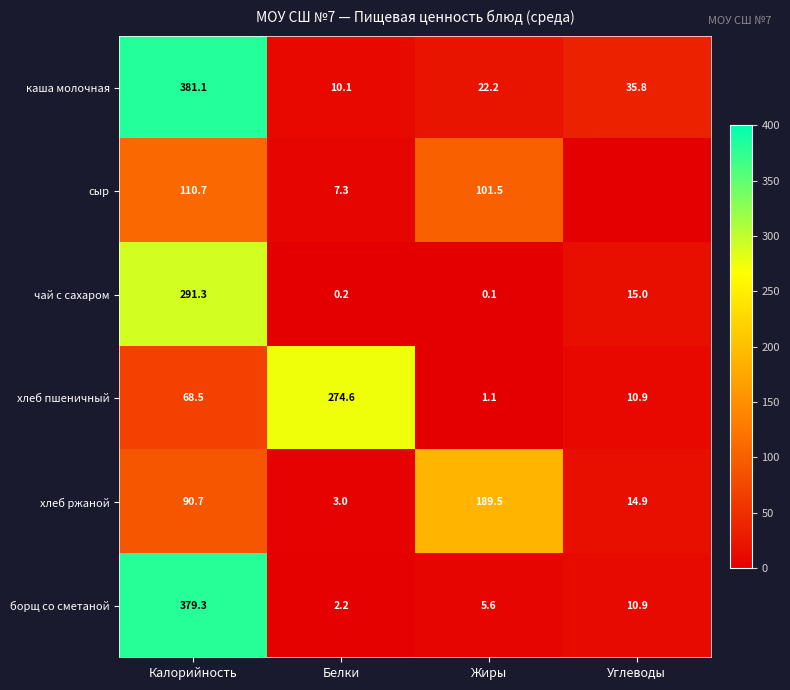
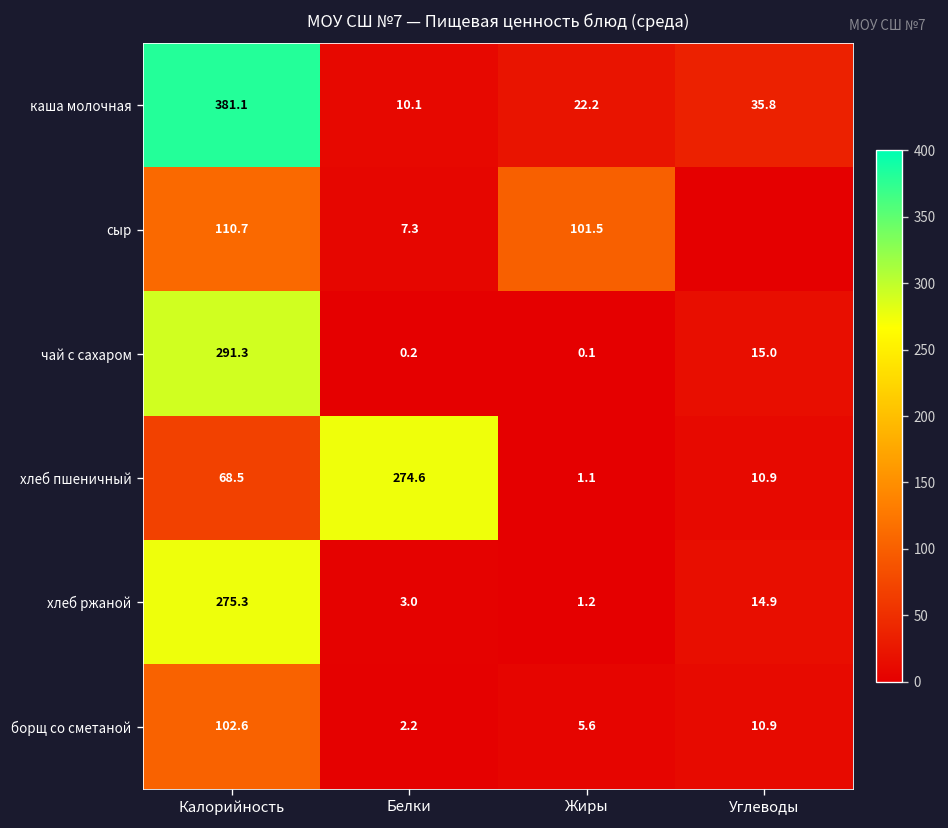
хлеб ржаной, Калорийность: 90.7 -> 275.3
хлеб ржаной, Жиры: 189.5 -> 1.2
борщ со сметаной, Калорийность: 379.3 -> 102.6
